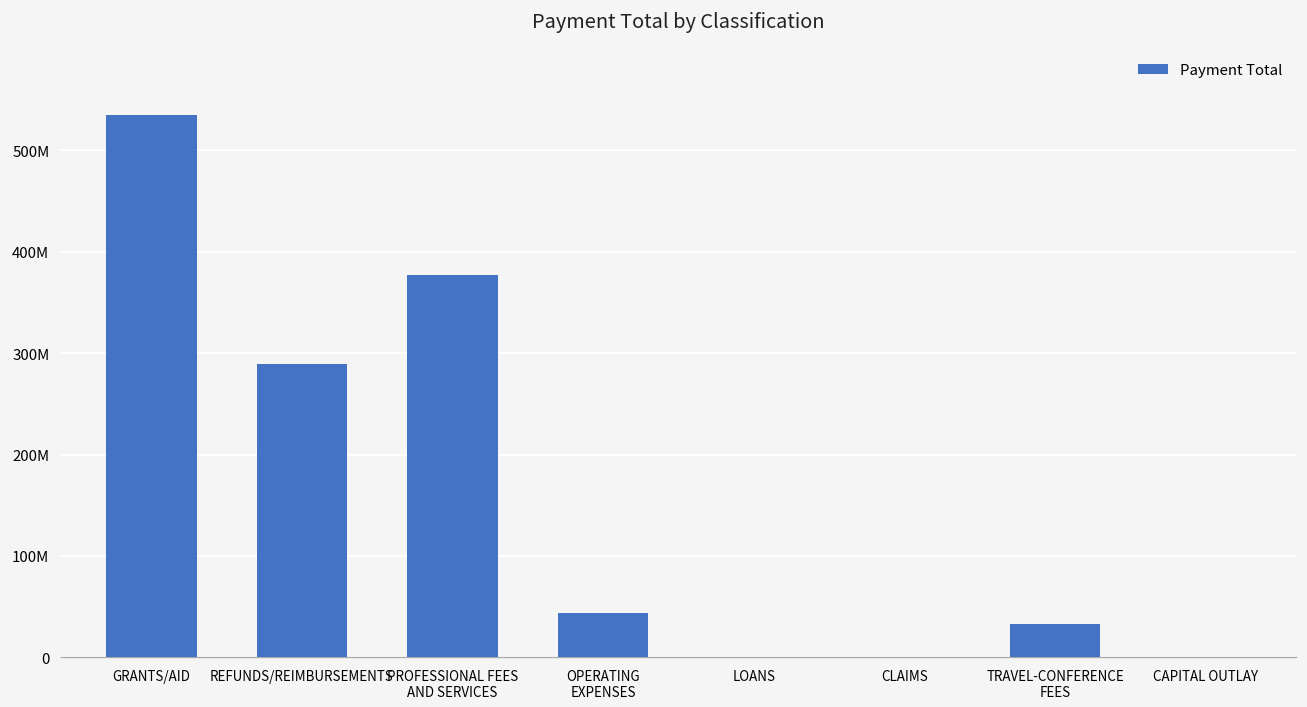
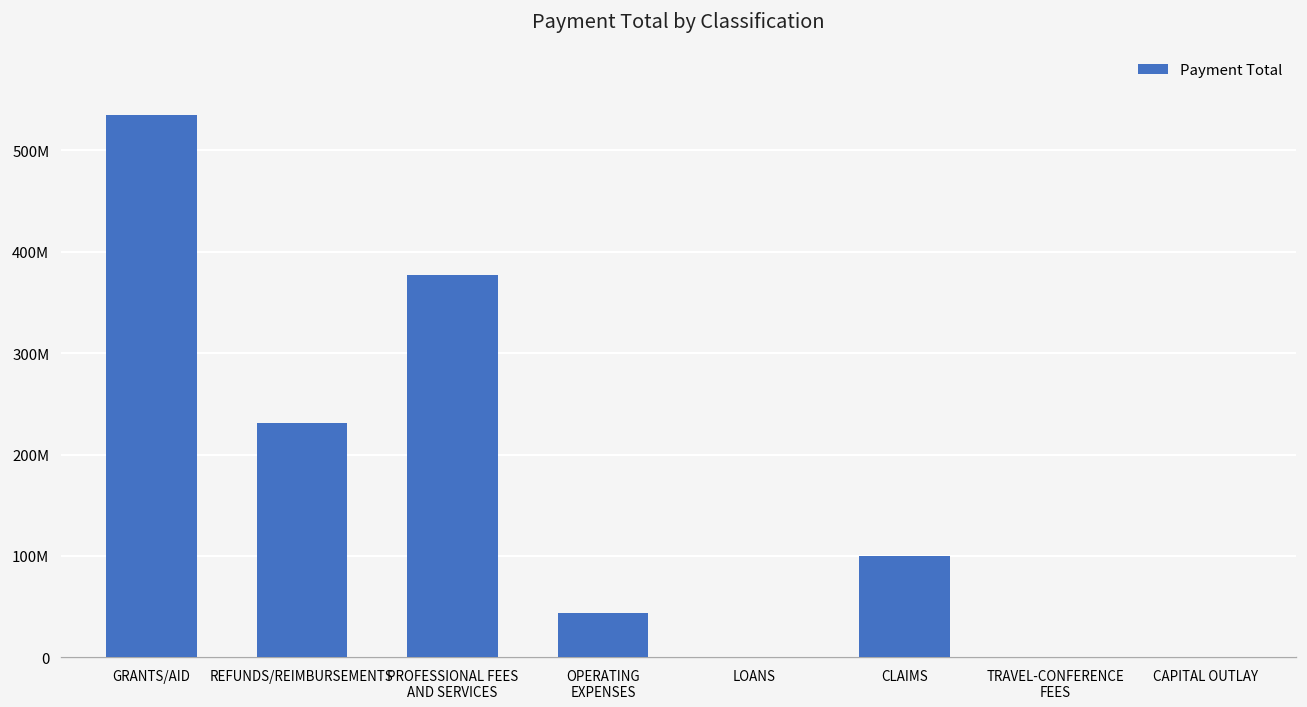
REFUNDS/REIMBURSEMENTS: 290000000 -> 230000000
CLAIMS: 0 -> 100000000
TRAVEL-CONFERENCE FEES: 30000000 -> 0
